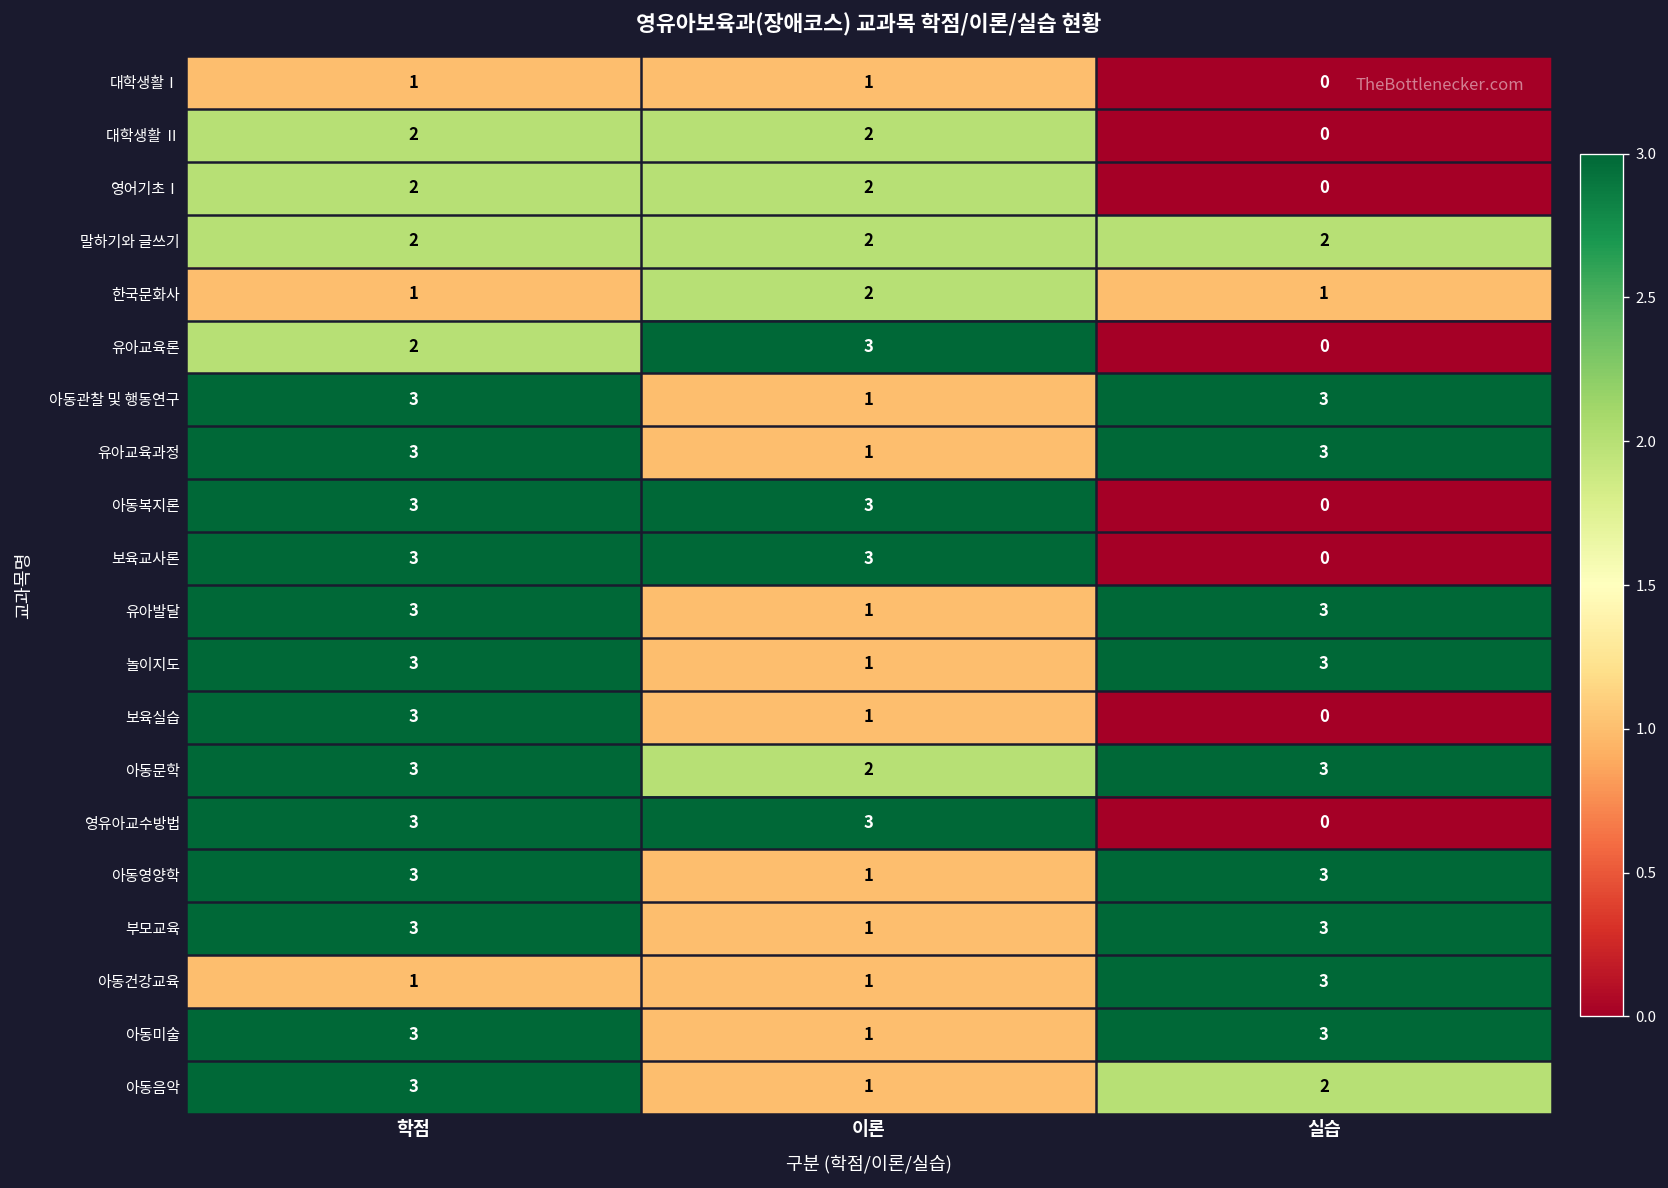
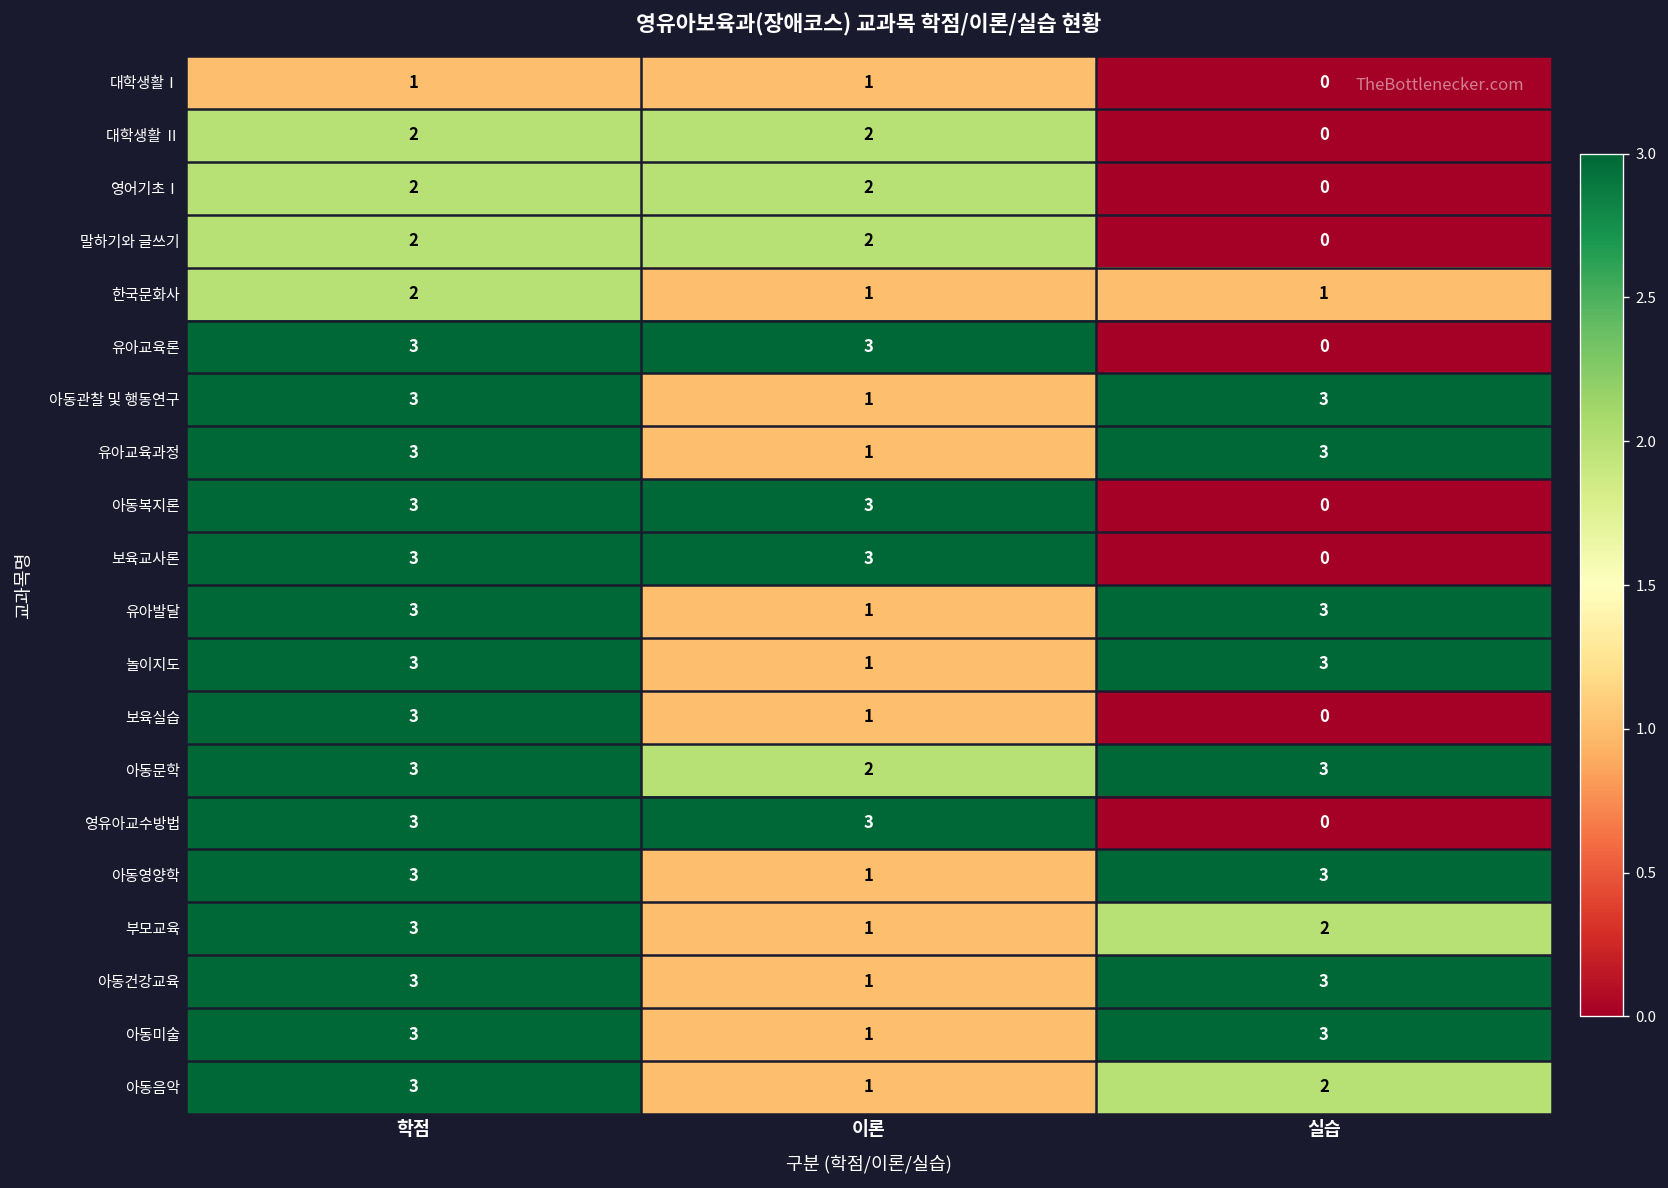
말하기와 글쓰기, 실습: 2 -> 0
한국문화사, 학점: 1 -> 2
한국문화사, 이론: 2 -> 1
유아교육론, 학점: 2 -> 3
부모교육, 실습: 3 -> 2
아동건강교육, 학점: 1 -> 3
